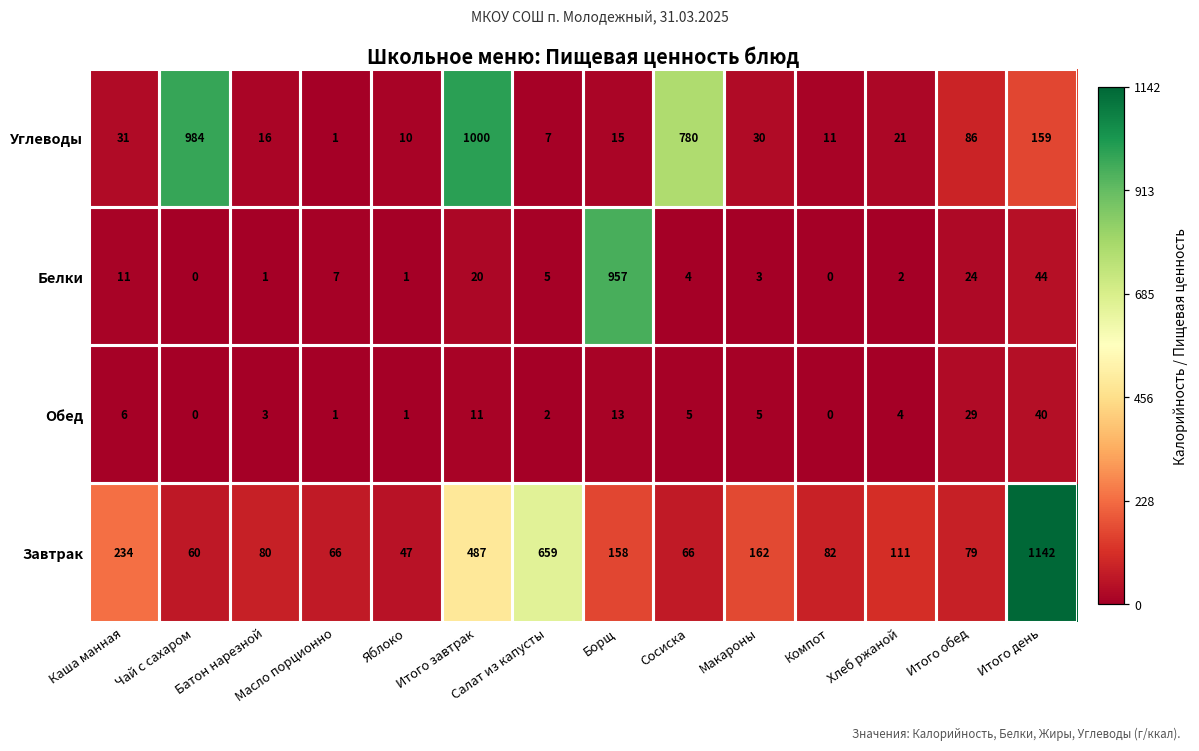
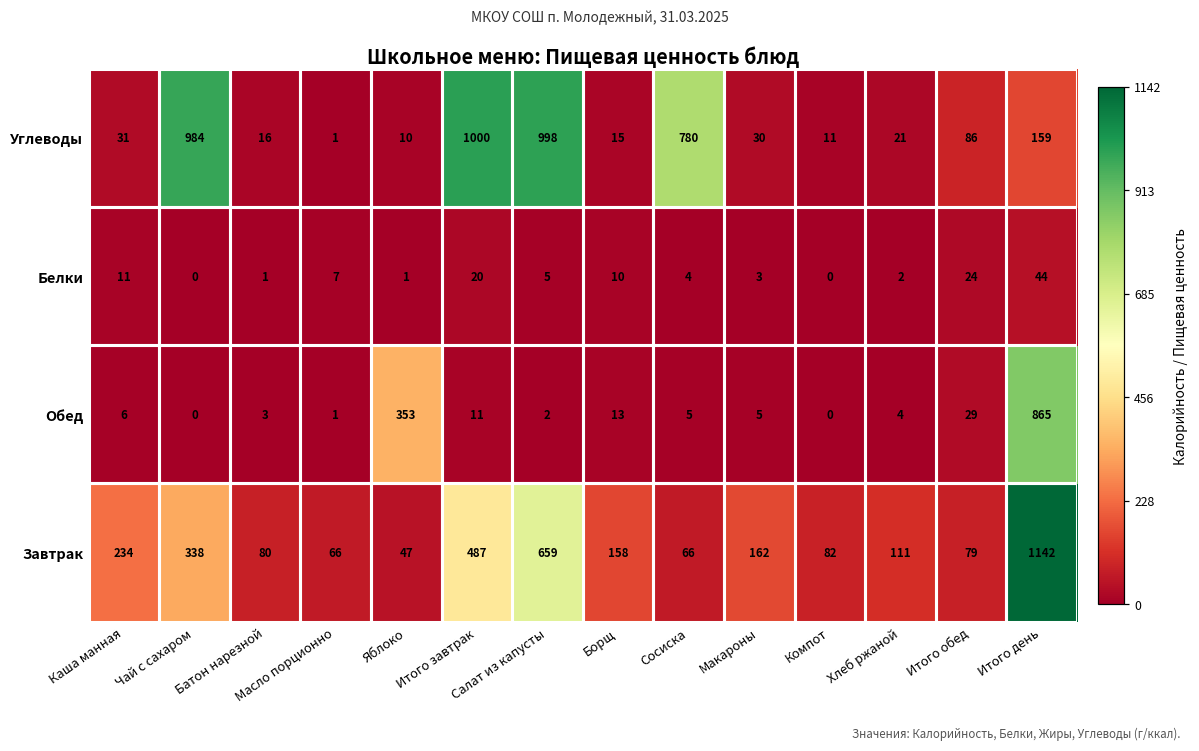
Углеводы, Салат из капусты: 7 -> 998
Белки, Борщ: 957 -> 10
Обед, Яблоко: 1 -> 353
Обед, Итого день: 40 -> 865
Завтрак, Чай с сахаром: 60 -> 338
